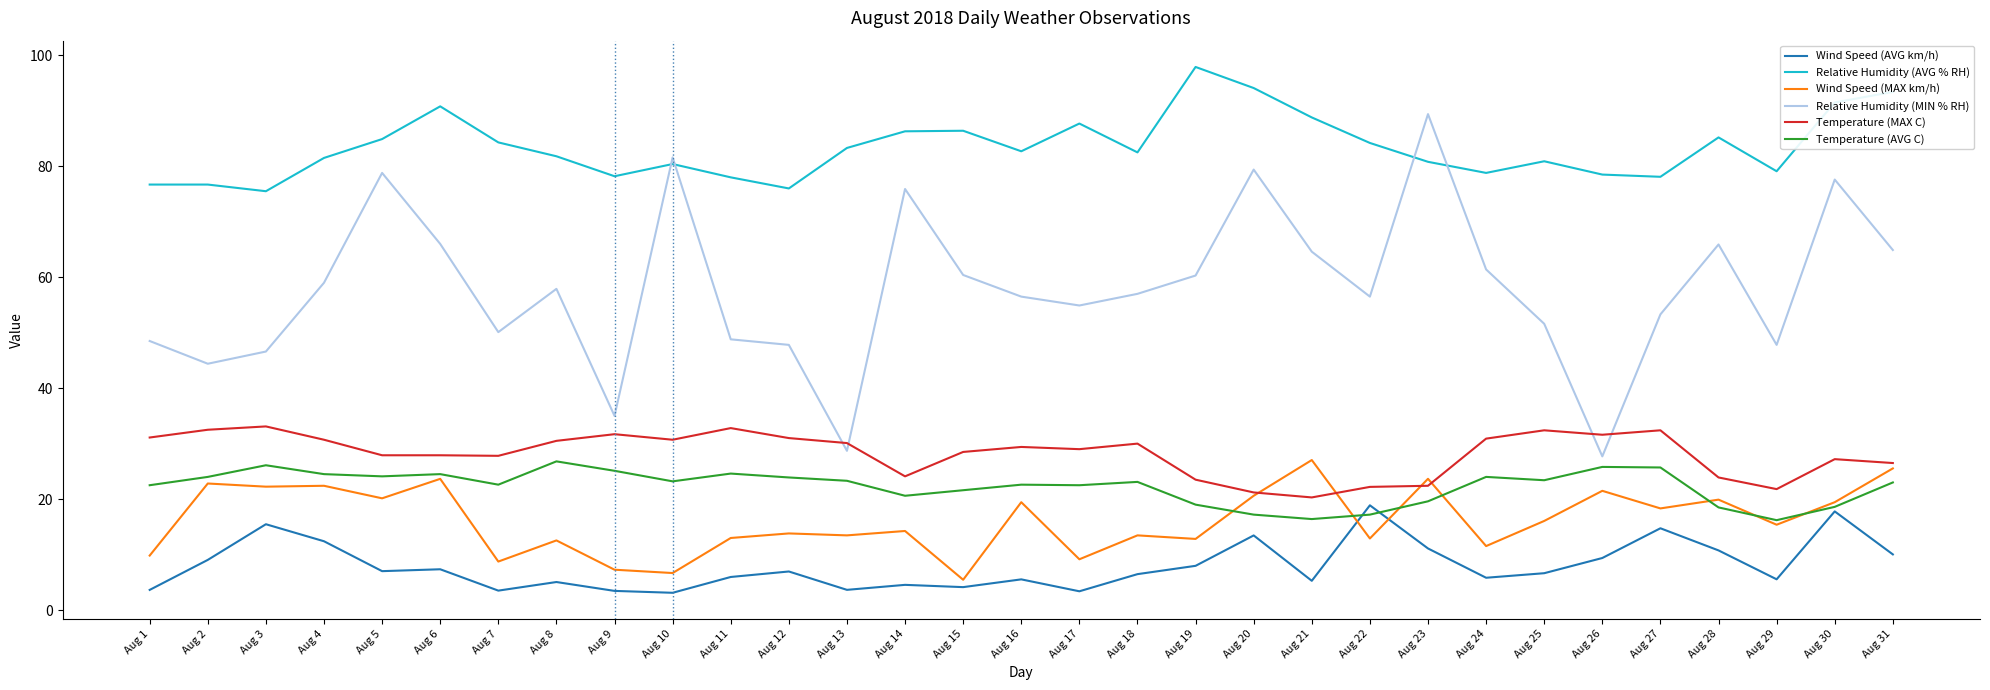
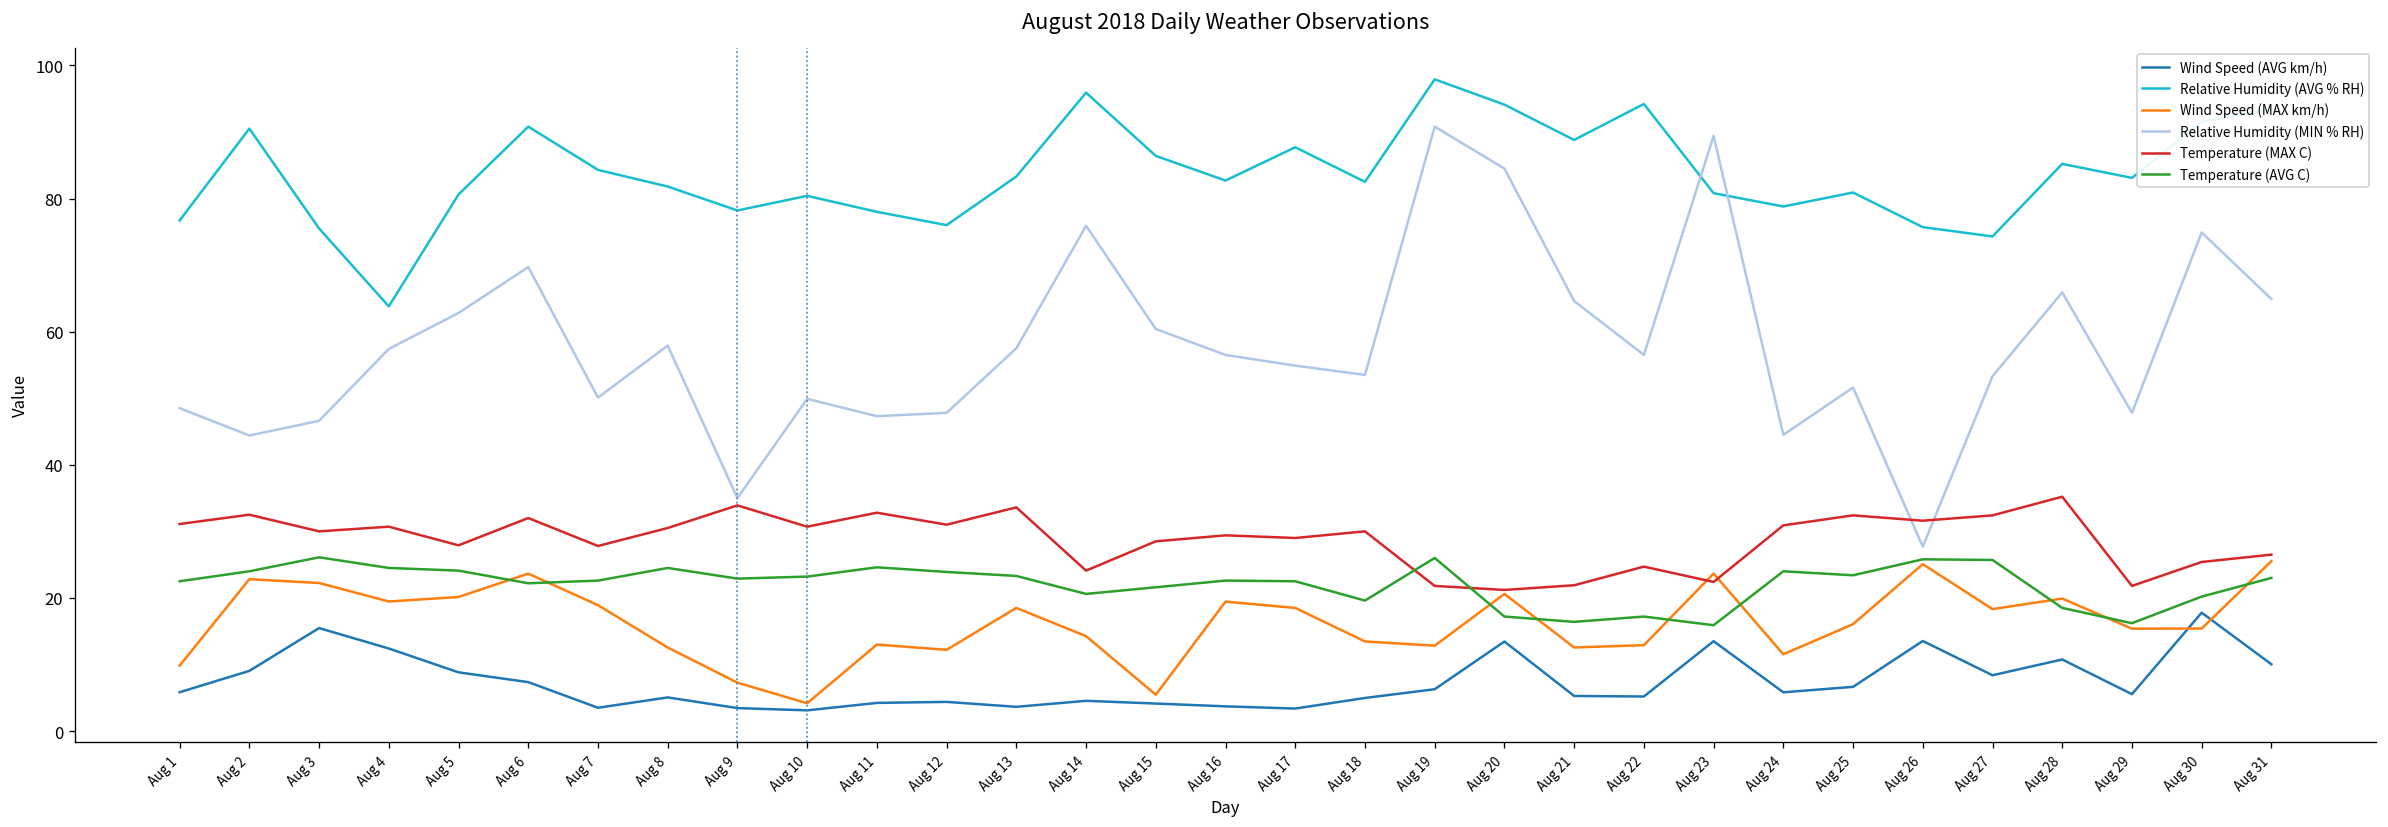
Wind Speed (AVG km/h), Aug 1: 4 -> 6
Relative Humidity (AVG % RH), Aug 2: 77 -> 91
Temperature (MAX C), Aug 3: 33 -> 30
Relative Humidity (AVG % RH), Aug 4: 82 -> 64
Wind Speed (MAX km/h), Aug 4: 22 -> 19
Relative Humidity (MIN % RH), Aug 4: 59 -> 57
Wind Speed (AVG km/h), Aug 5: 7 -> 9
Relative Humidity (AVG % RH), Aug 5: 85 -> 81
Relative Humidity (MIN % RH), Aug 5: 79 -> 63
Relative Humidity (MIN % RH), Aug 6: 66 -> 70
Temperature (MAX C), Aug 6: 28 -> 32
Temperature (AVG C), Aug 6: 25 -> 22
Wind Speed (MAX km/h), Aug 7: 9 -> 19
Temperature (AVG C), Aug 8: 27 -> 25
Temperature (MAX C), Aug 9: 32 -> 34
Temperature (AVG C), Aug 9: 25 -> 23
Wind Speed (MAX km/h), Aug 10: 7 -> 4
Relative Humidity (MIN % RH), Aug 10: 82 -> 50
Wind Speed (AVG km/h), Aug 11: 6 -> 4
Relative Humidity (MIN % RH), Aug 11: 49 -> 47
Wind Speed (AVG km/h), Aug 12: 7 -> 4
Wind Speed (MAX km/h), Aug 12: 14 -> 12
Wind Speed (MAX km/h), Aug 13: 13 -> 19
Relative Humidity (MIN % RH), Aug 13: 29 -> 58
Temperature (MAX C), Aug 13: 30 -> 34
Relative Humidity (AVG % RH), Aug 14: 86 -> 96
Wind Speed (AVG km/h), Aug 16: 6 -> 4
Wind Speed (MAX km/h), Aug 17: 9 -> 19
Wind Speed (AVG km/h), Aug 18: 6 -> 5
Relative Humidity (MIN % RH), Aug 18: 57 -> 54
Temperature (AVG C), Aug 18: 23 -> 20
Wind Speed (AVG km/h), Aug 19: 8 -> 6
Relative Humidity (MIN % RH), Aug 19: 60 -> 91
Temperature (MAX C), Aug 19: 24 -> 22
Temperature (AVG C), Aug 19: 19 -> 26
Relative Humidity (MIN % RH), Aug 20: 79 -> 85
Wind Speed (MAX km/h), Aug 21: 27 -> 13
Temperature (MAX C), Aug 21: 20 -> 22
Wind Speed (AVG km/h), Aug 22: 19 -> 5
Relative Humidity (AVG % RH), Aug 22: 84 -> 94
Temperature (MAX C), Aug 22: 22 -> 25
Wind Speed (AVG km/h), Aug 23: 11 -> 14
Temperature (AVG C), Aug 23: 20 -> 16
Relative Humidity (MIN % RH), Aug 24: 61 -> 45
Wind Speed (AVG km/h), Aug 26: 9 -> 14
Relative Humidity (AVG % RH), Aug 26: 79 -> 76
Wind Speed (MAX km/h), Aug 26: 21 -> 25
Wind Speed (AVG km/h), Aug 27: 15 -> 8
Relative Humidity (AVG % RH), Aug 27: 78 -> 74
Temperature (MAX C), Aug 28: 24 -> 35
Relative Humidity (AVG % RH), Aug 29: 79 -> 83
Wind Speed (MAX km/h), Aug 30: 19 -> 15
Relative Humidity (MIN % RH), Aug 30: 78 -> 75
Temperature (MAX C), Aug 30: 27 -> 25
Temperature (AVG C), Aug 30: 19 -> 20
